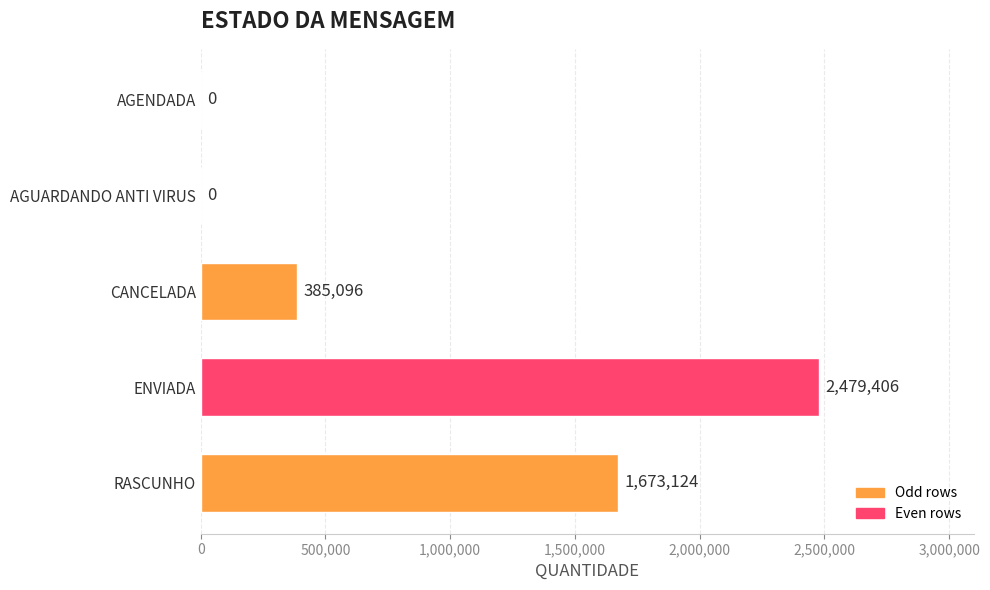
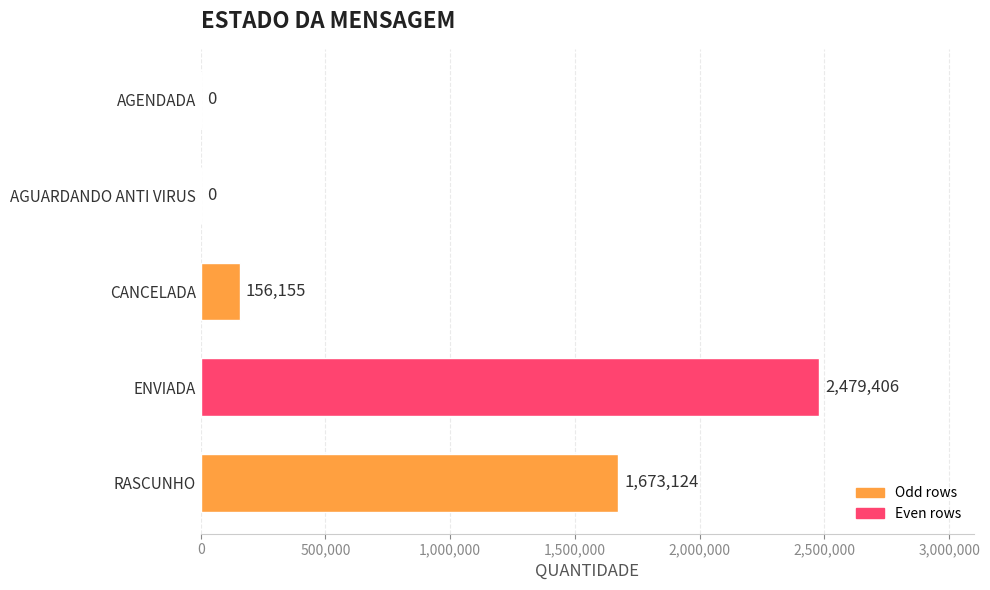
CANCELADA: 385,096 -> 156,155
